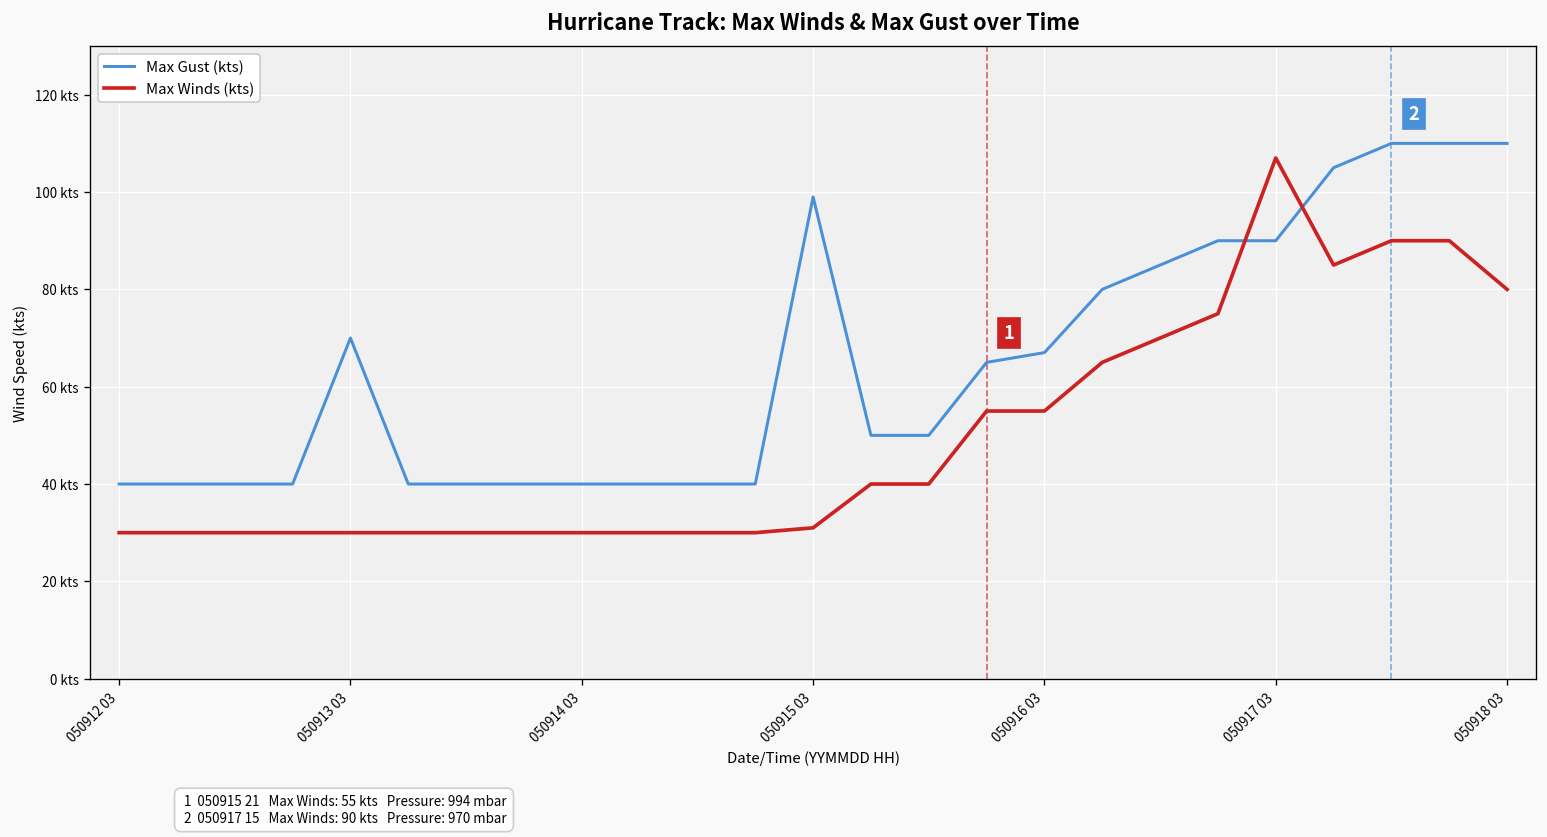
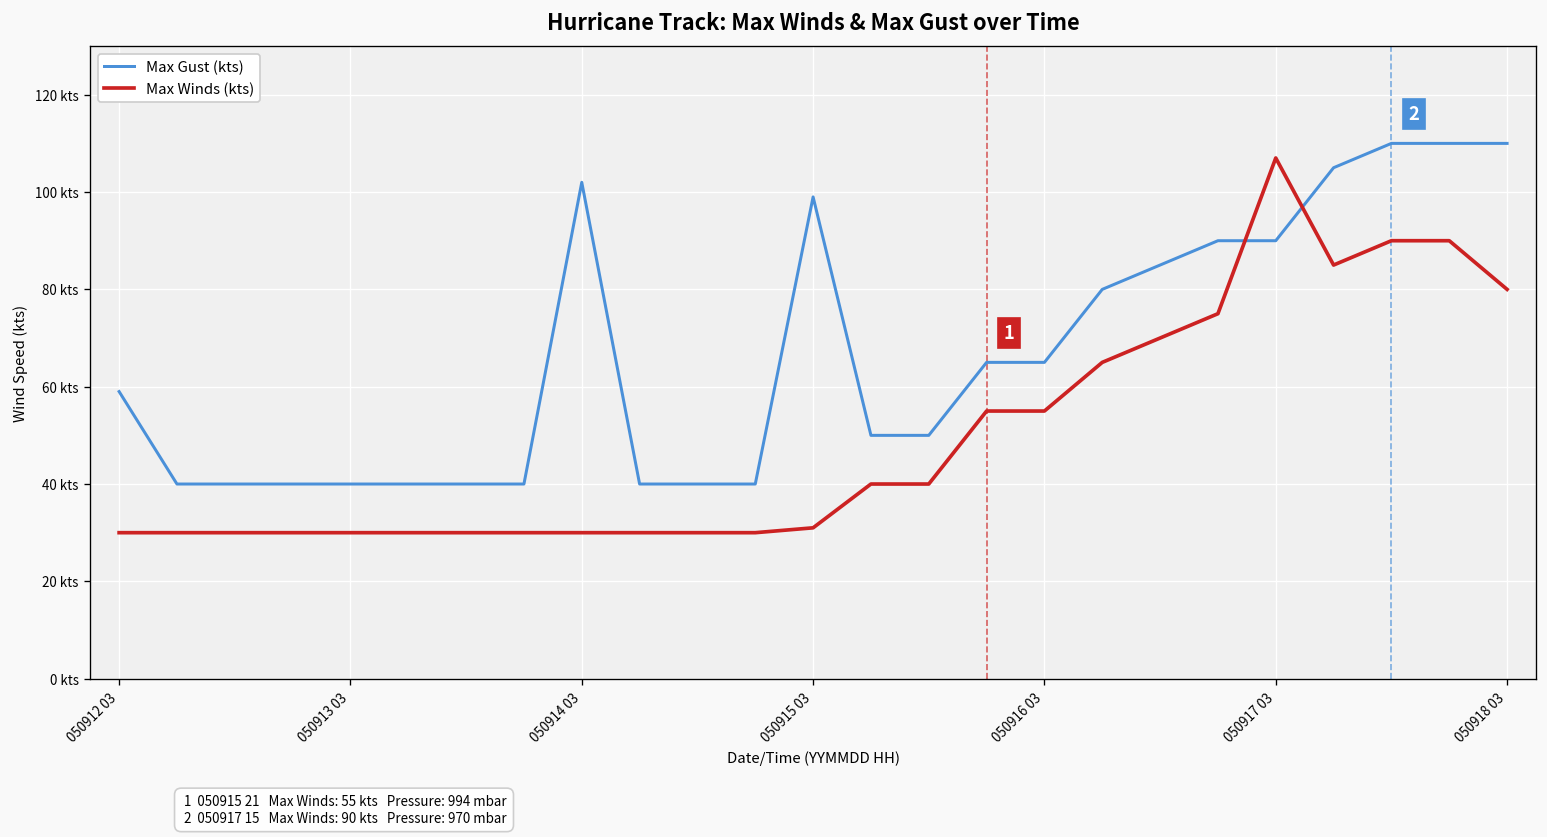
Max Gust (kts), 050912 03: 40 kts -> 59 kts
Max Gust (kts), 050913 03: 70 kts -> 40 kts
Max Gust (kts), 050914 03: 40 kts -> 102 kts
Max Gust (kts), 050916 03: 67 kts -> 65 kts
